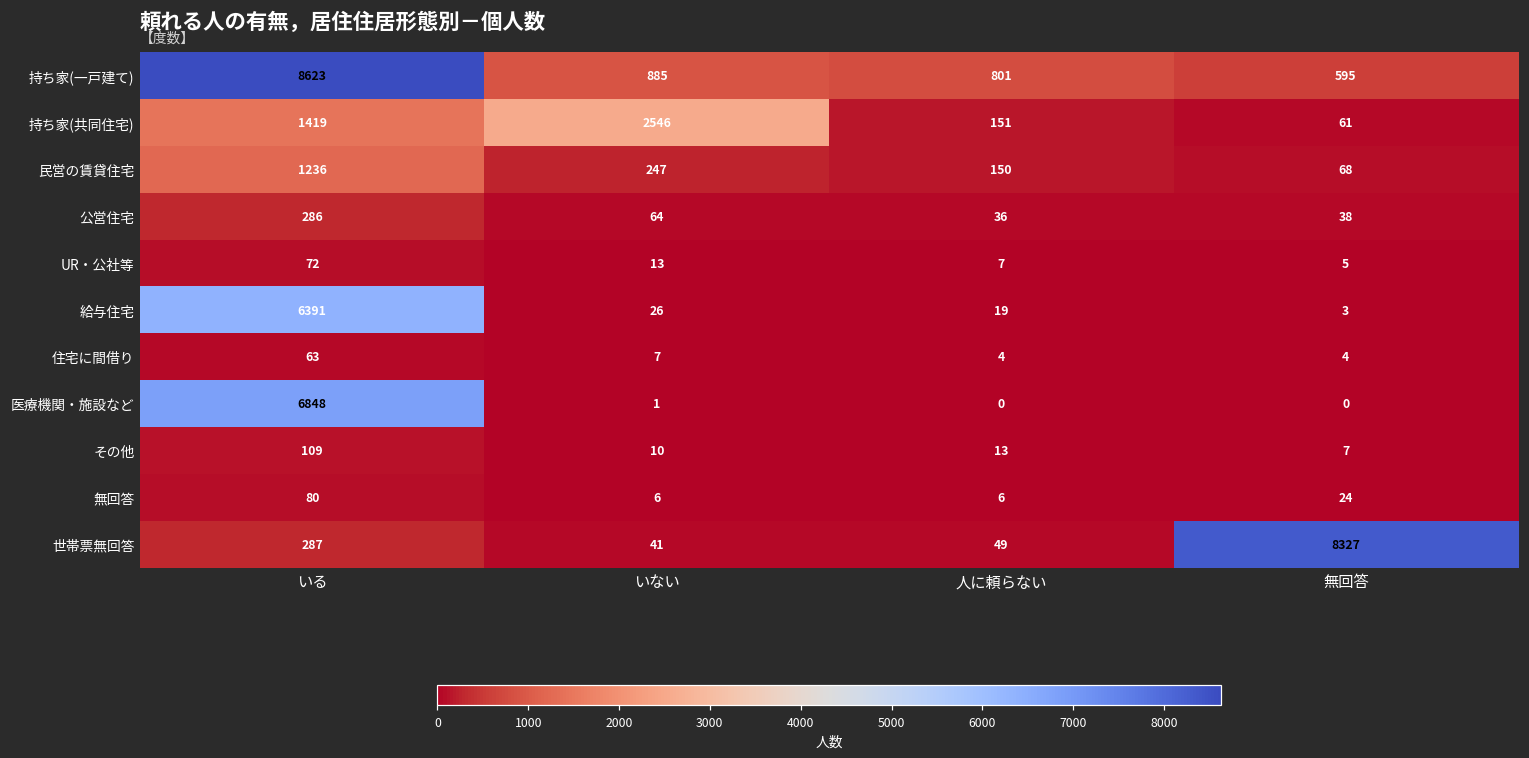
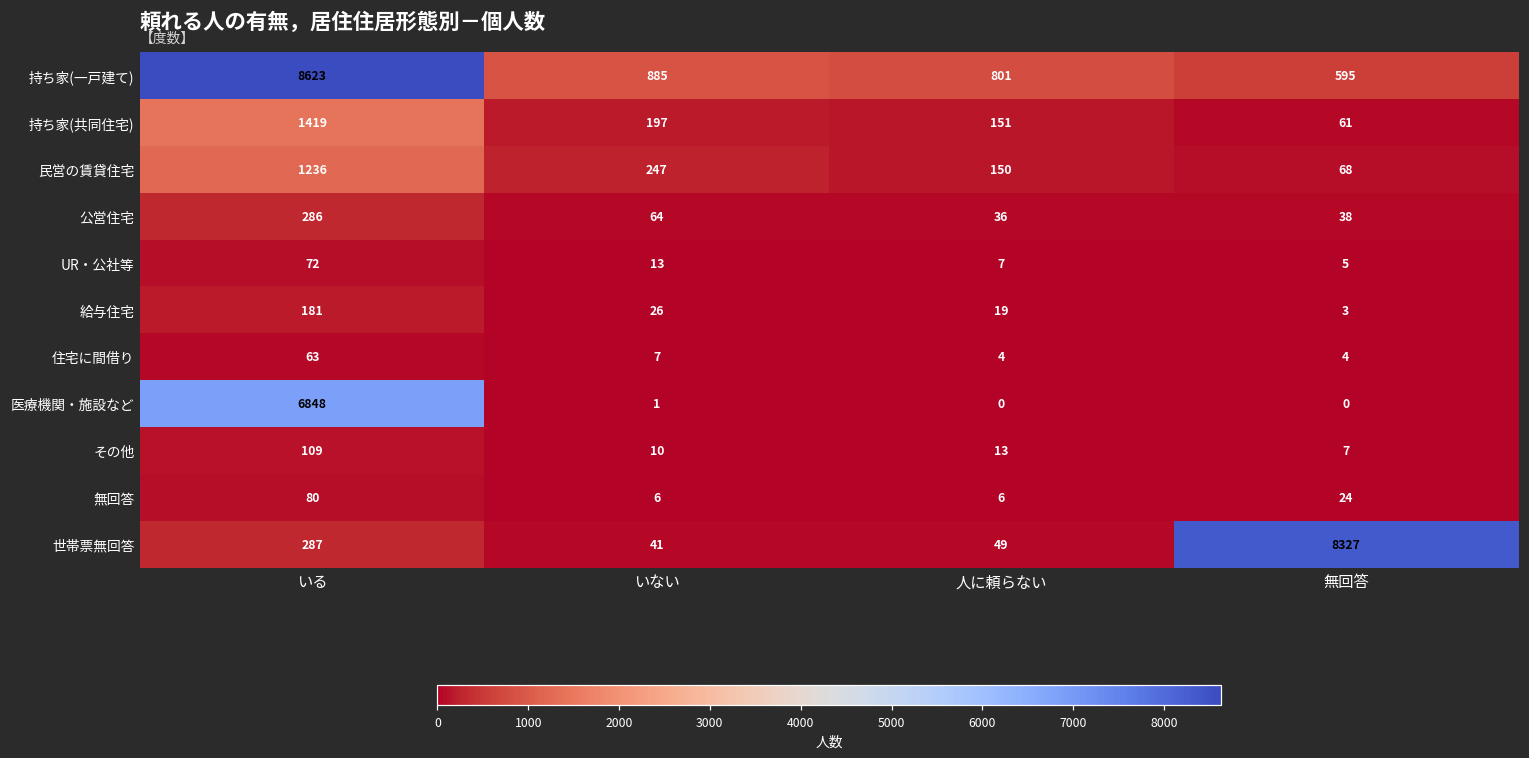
持ち家(共同住宅), いない: 2546 -> 197
給与住宅, いる: 6391 -> 181
